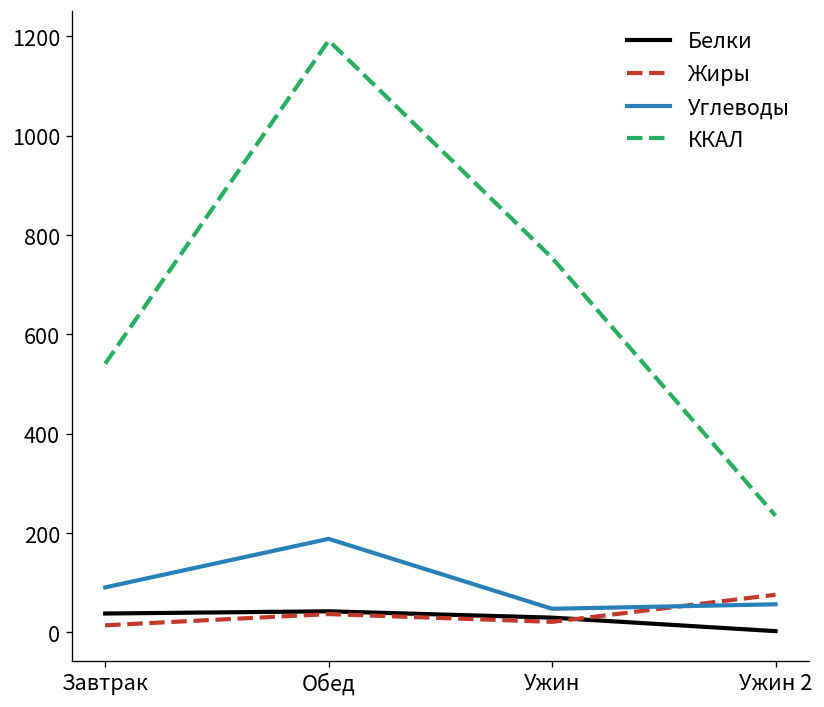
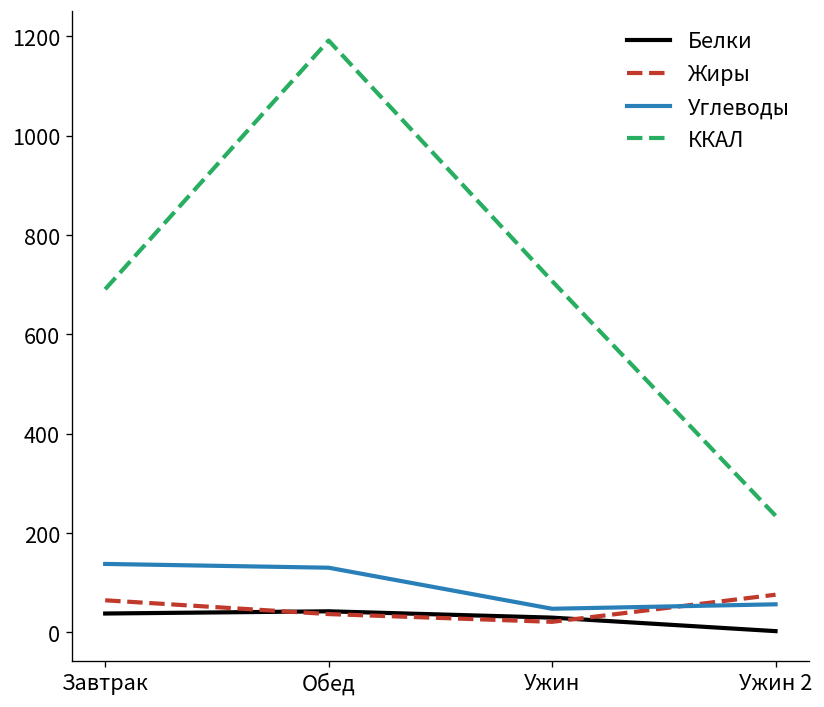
Жиры, Завтрак: 10 -> 60
Углеводы, Завтрак: 90 -> 140
ККАЛ, Завтрак: 540 -> 690
Углеводы, Обед: 190 -> 130
ККАЛ, Ужин: 750 -> 710
